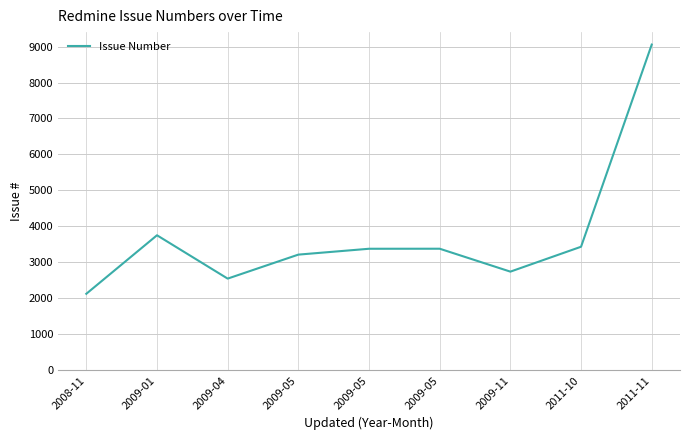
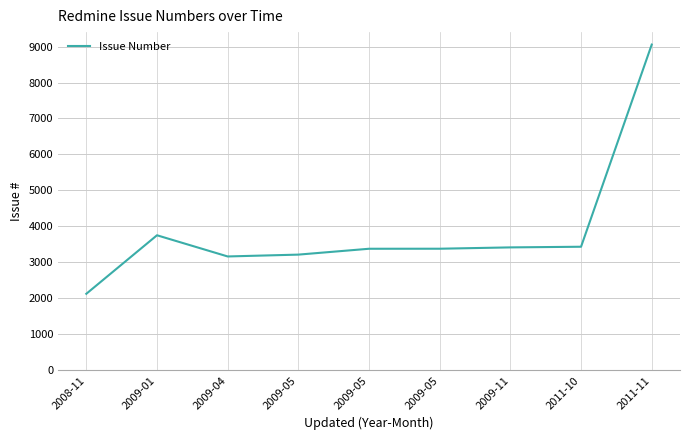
2009-04: 2500 -> 3200
2009-11: 2700 -> 3400
